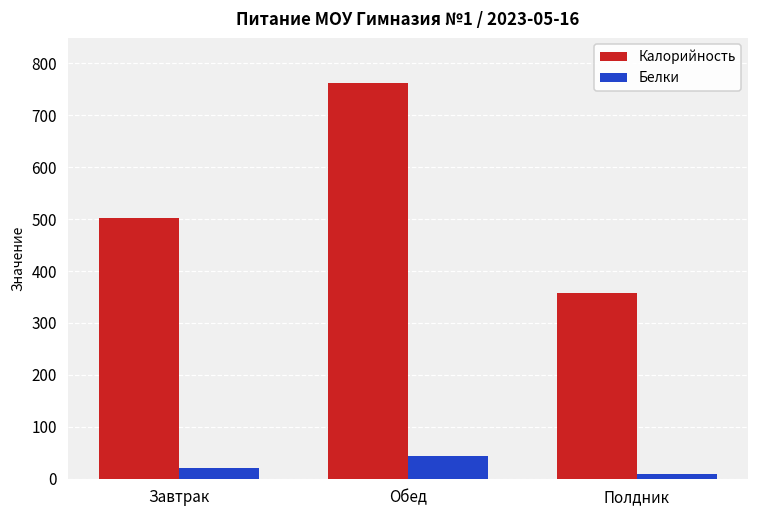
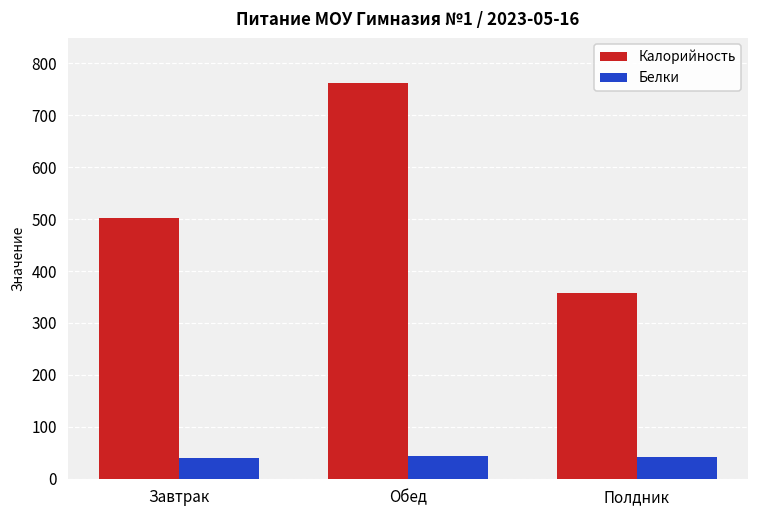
Белки, Завтрак: 20 -> 40
Белки, Полдник: 10 -> 40
